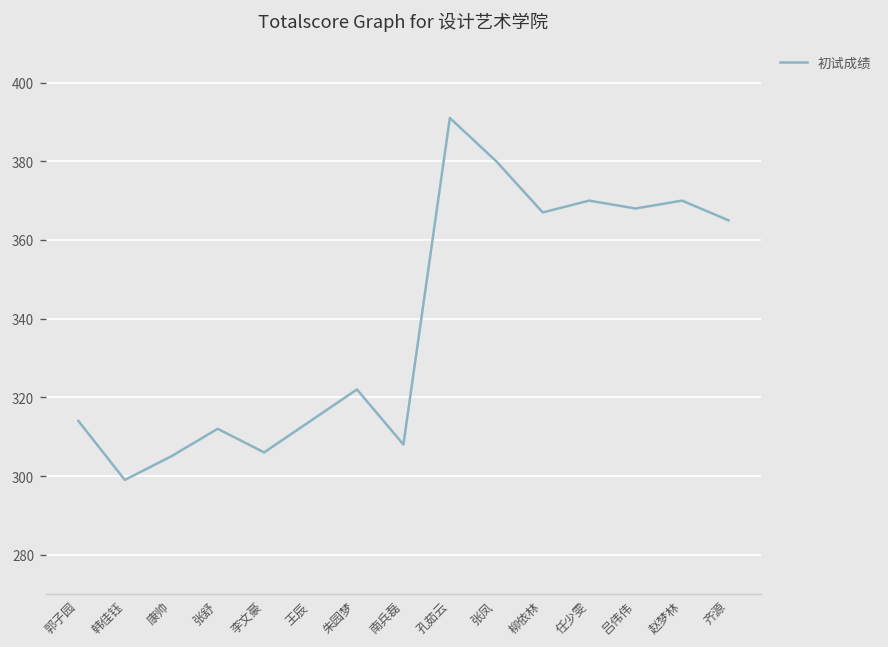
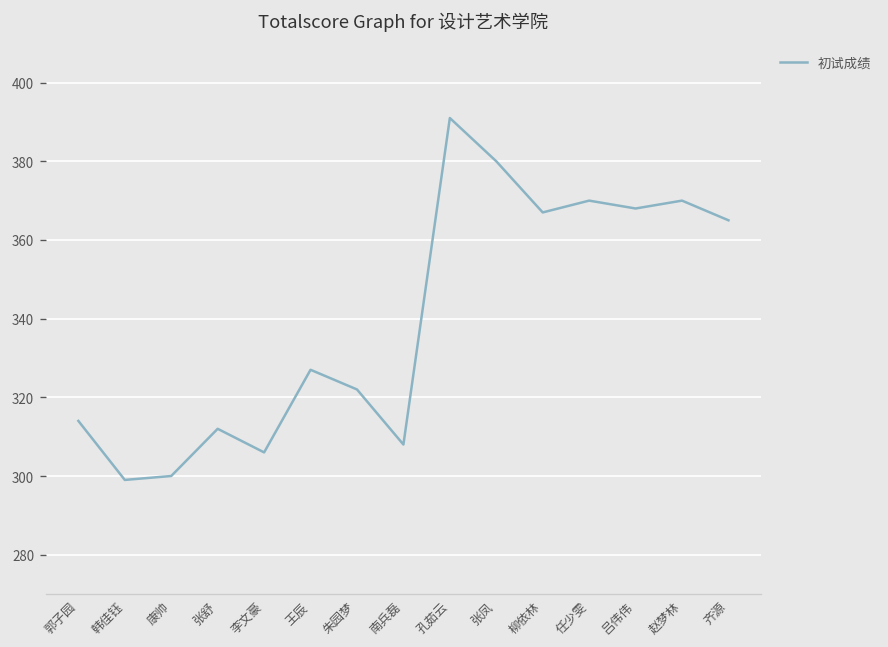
康帅: 305 -> 300
王辰: 314 -> 327
